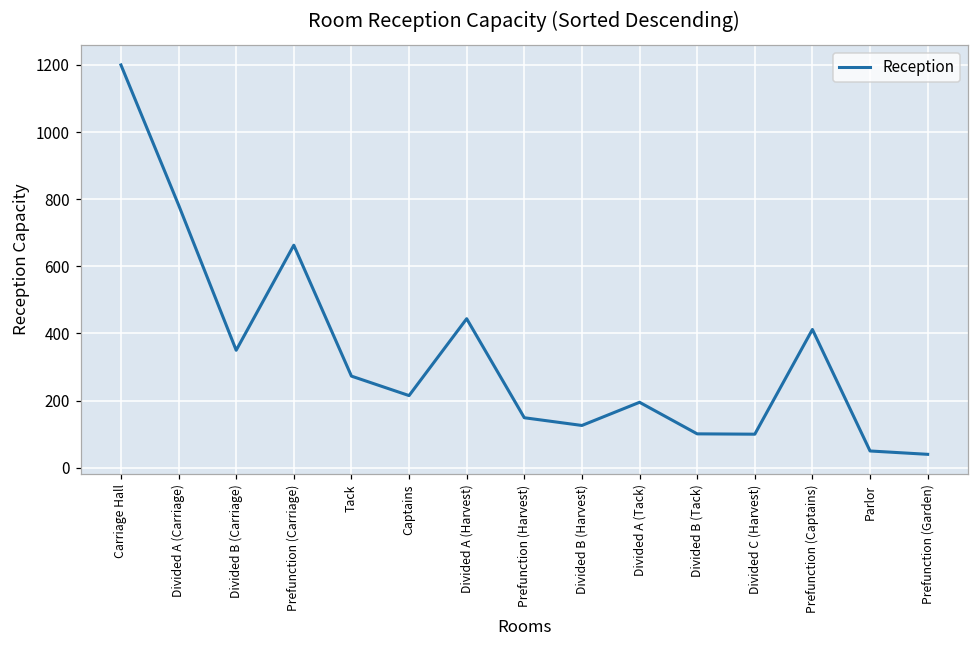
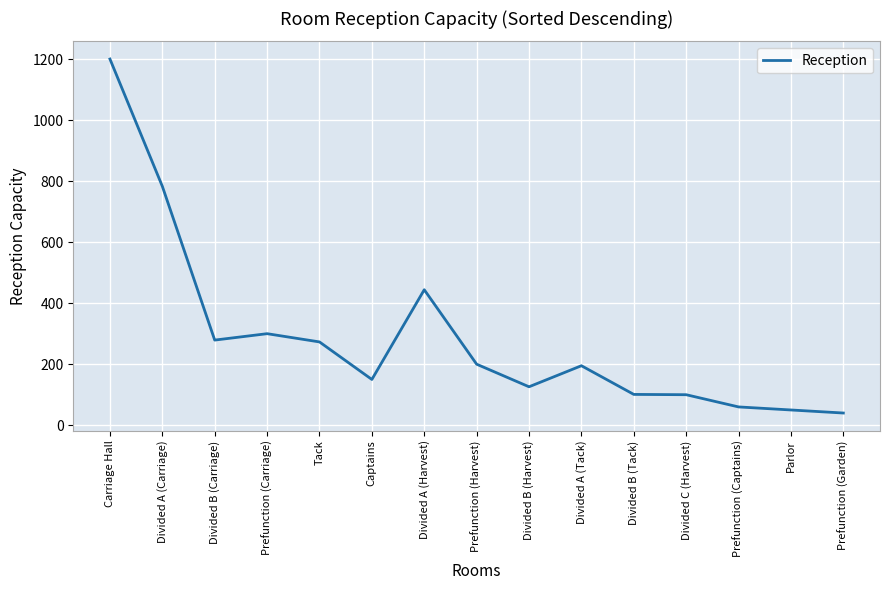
Divided B (Carriage): 350 -> 280
Prefunction (Carriage): 660 -> 300
Captains: 220 -> 150
Prefunction (Harvest): 150 -> 200
Prefunction (Captains): 410 -> 60
